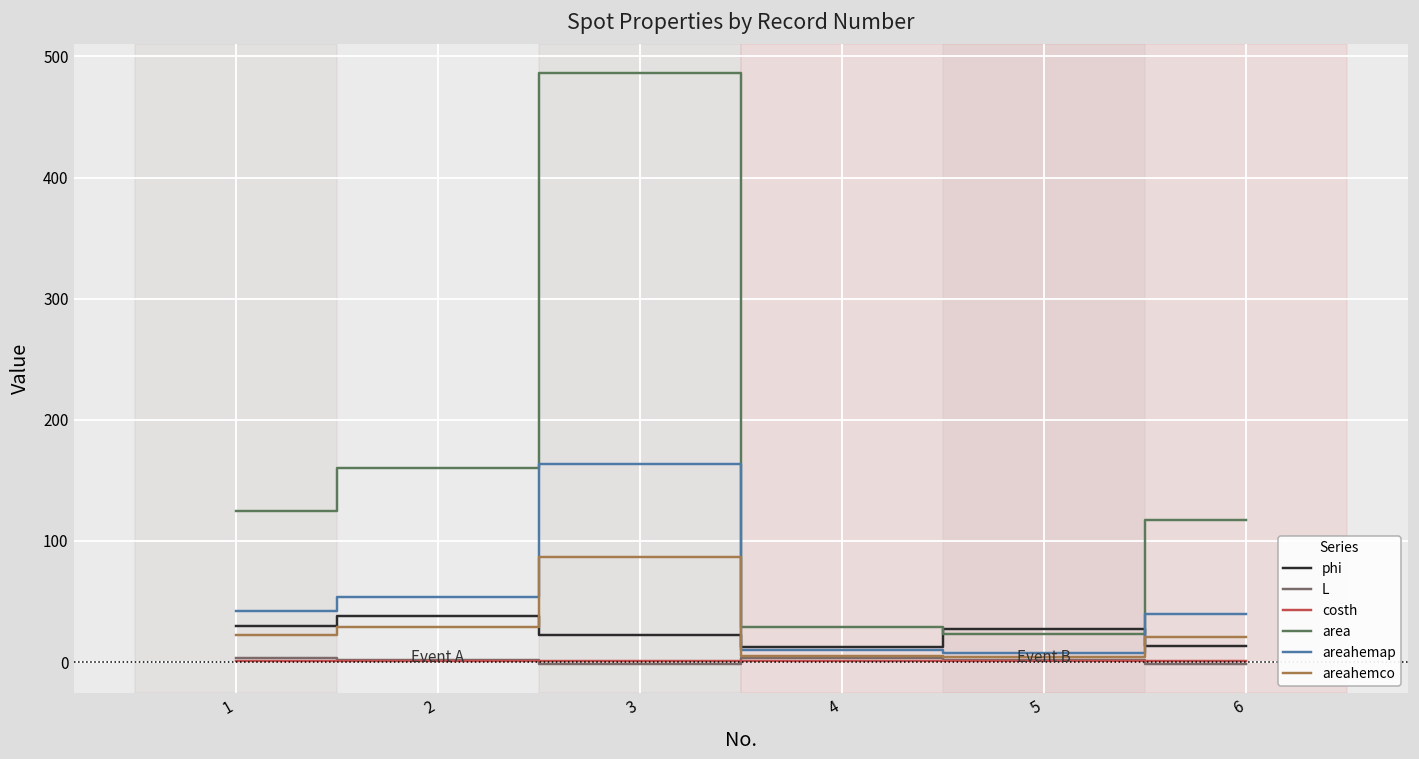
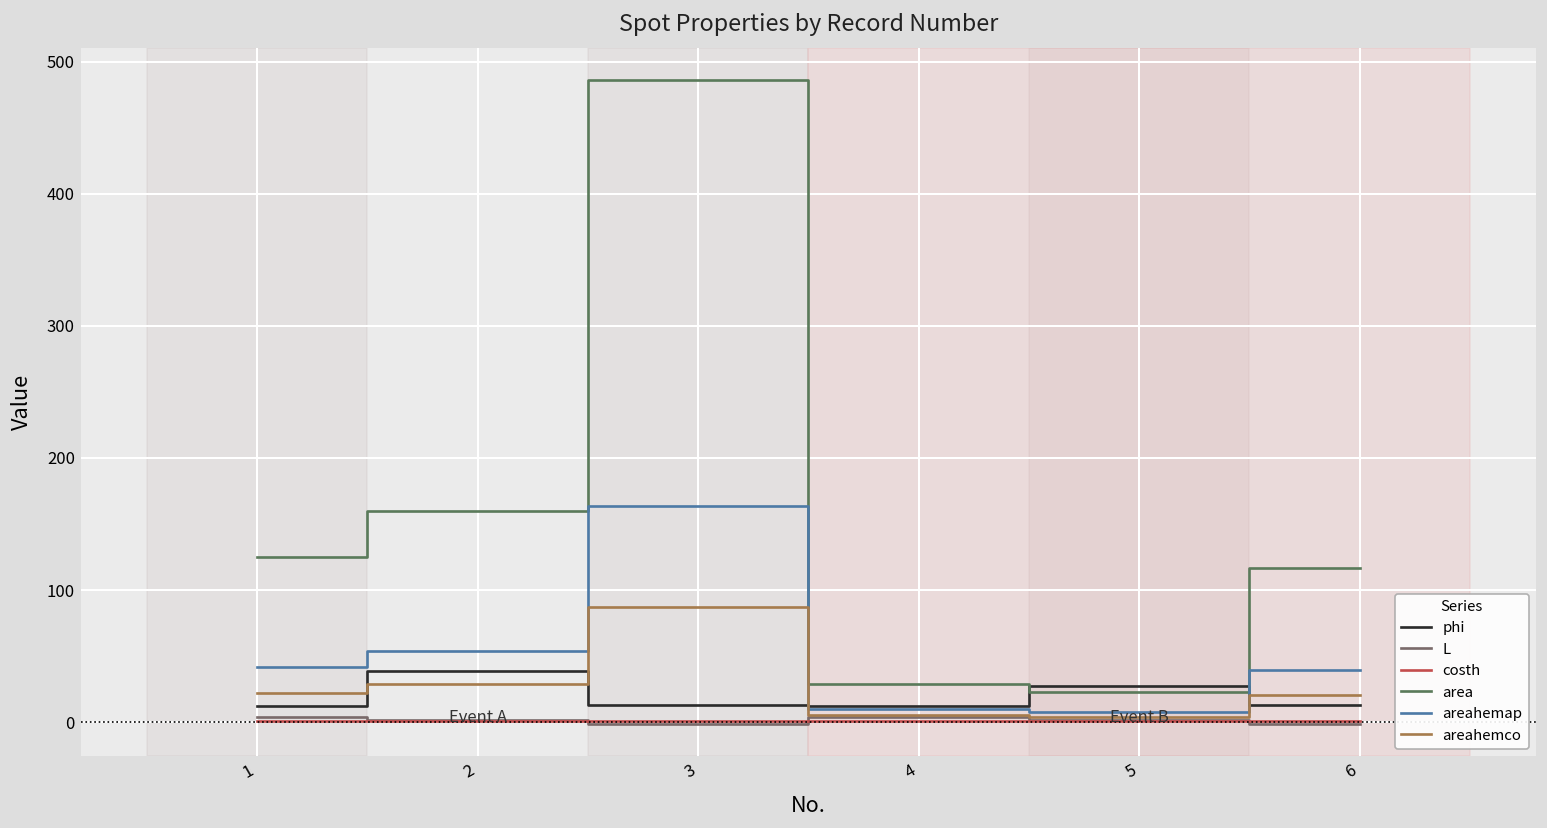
phi, 1: 30 -> 13
phi, 3: 22 -> 13
